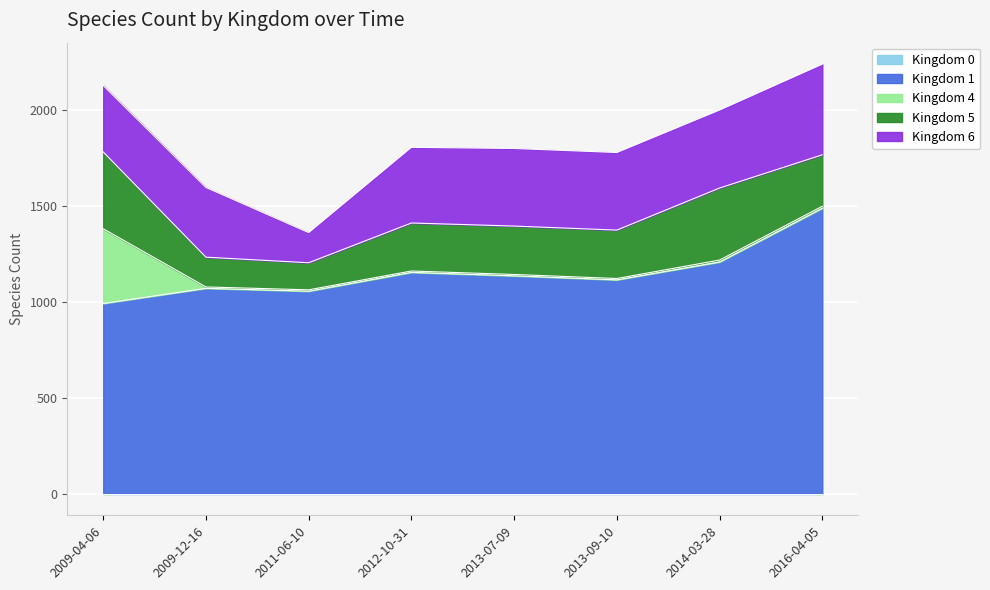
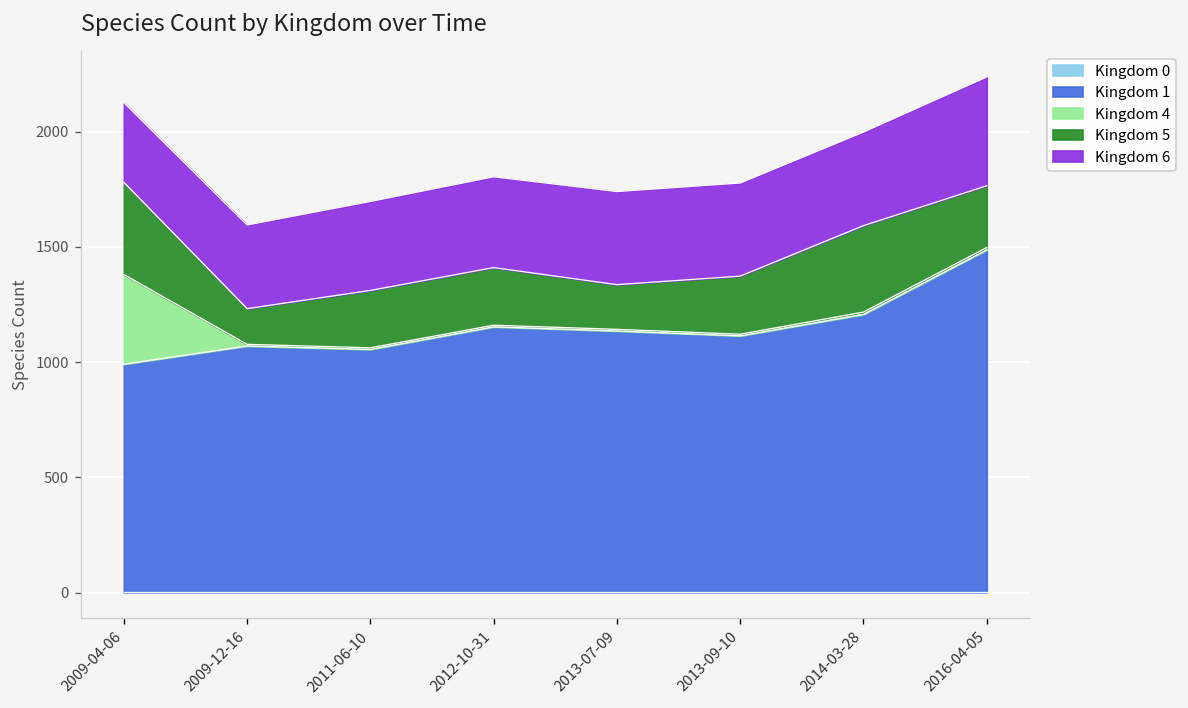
Kingdom 5, 2011-06-10: 140 -> 250
Kingdom 6, 2011-06-10: 160 -> 390
Kingdom 5, 2013-07-09: 250 -> 190
